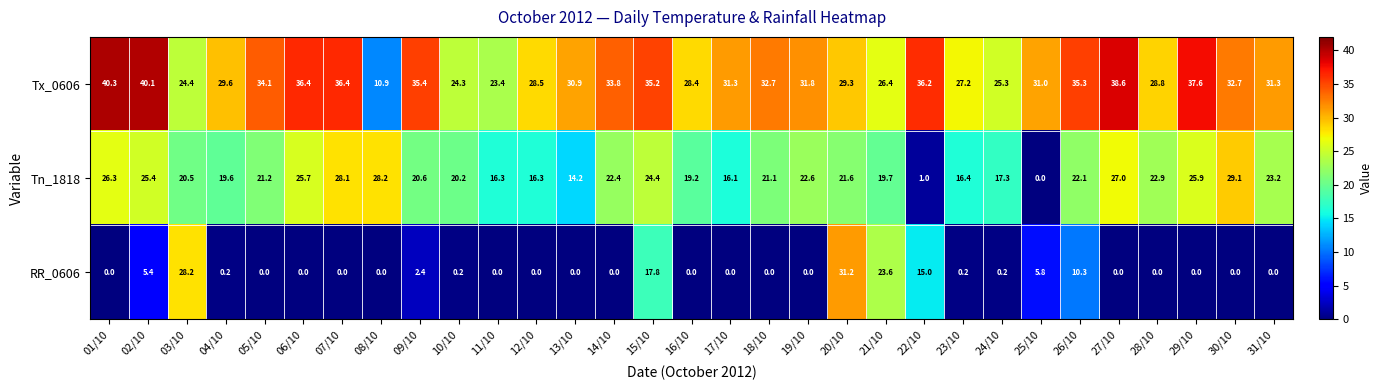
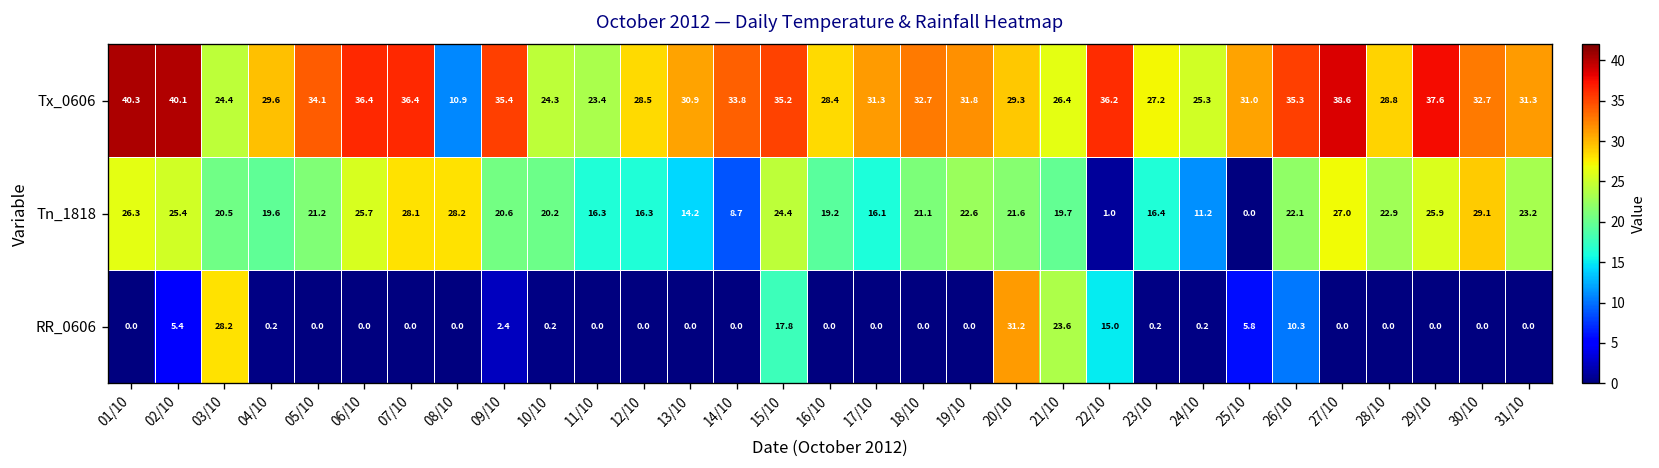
Tn_1818, 14/10: 22.4 -> 8.7
Tn_1818, 24/10: 17.3 -> 11.2
